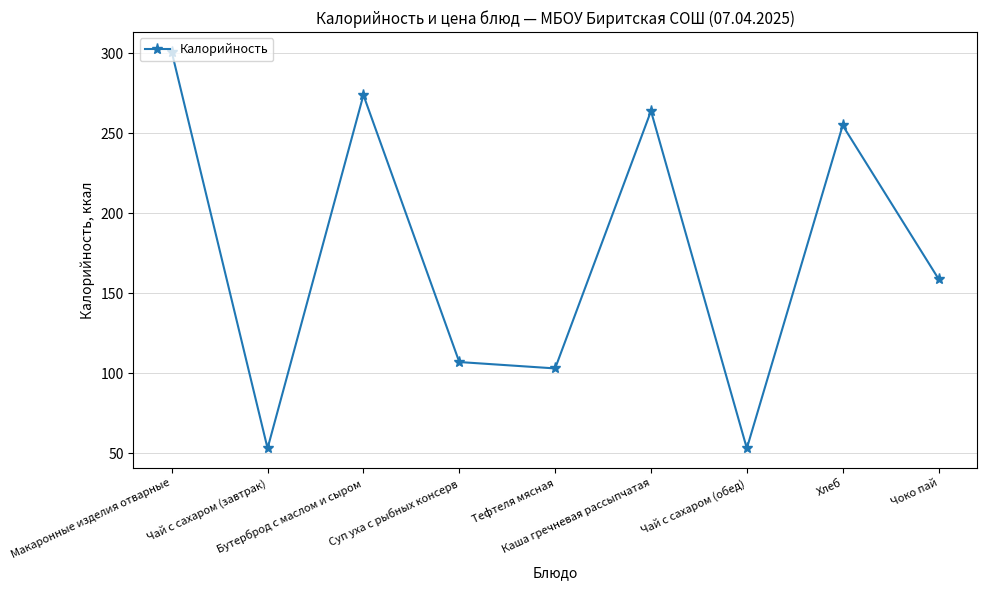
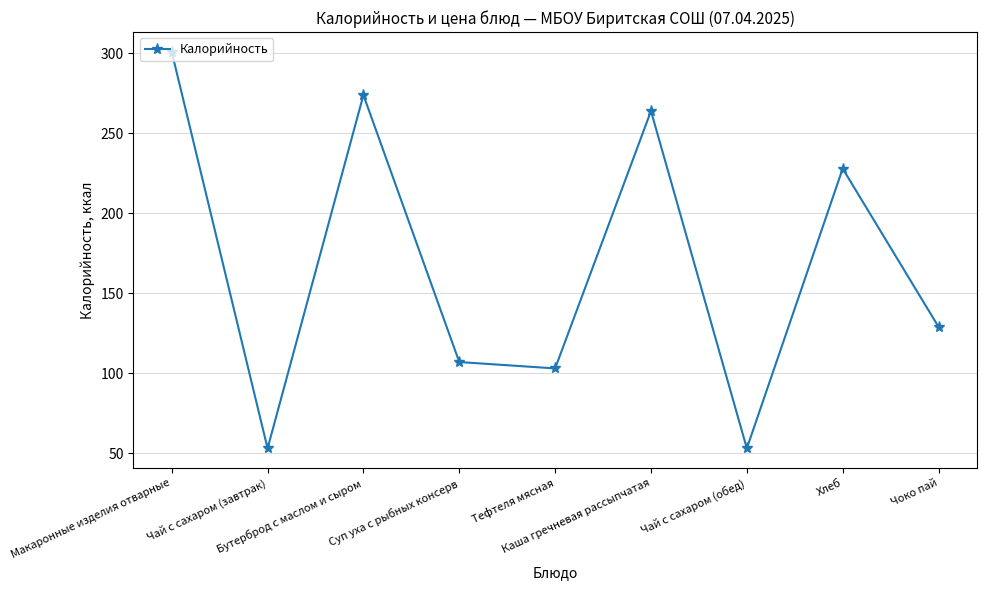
Хлеб: 255 -> 228
Чоко пай: 159 -> 129
